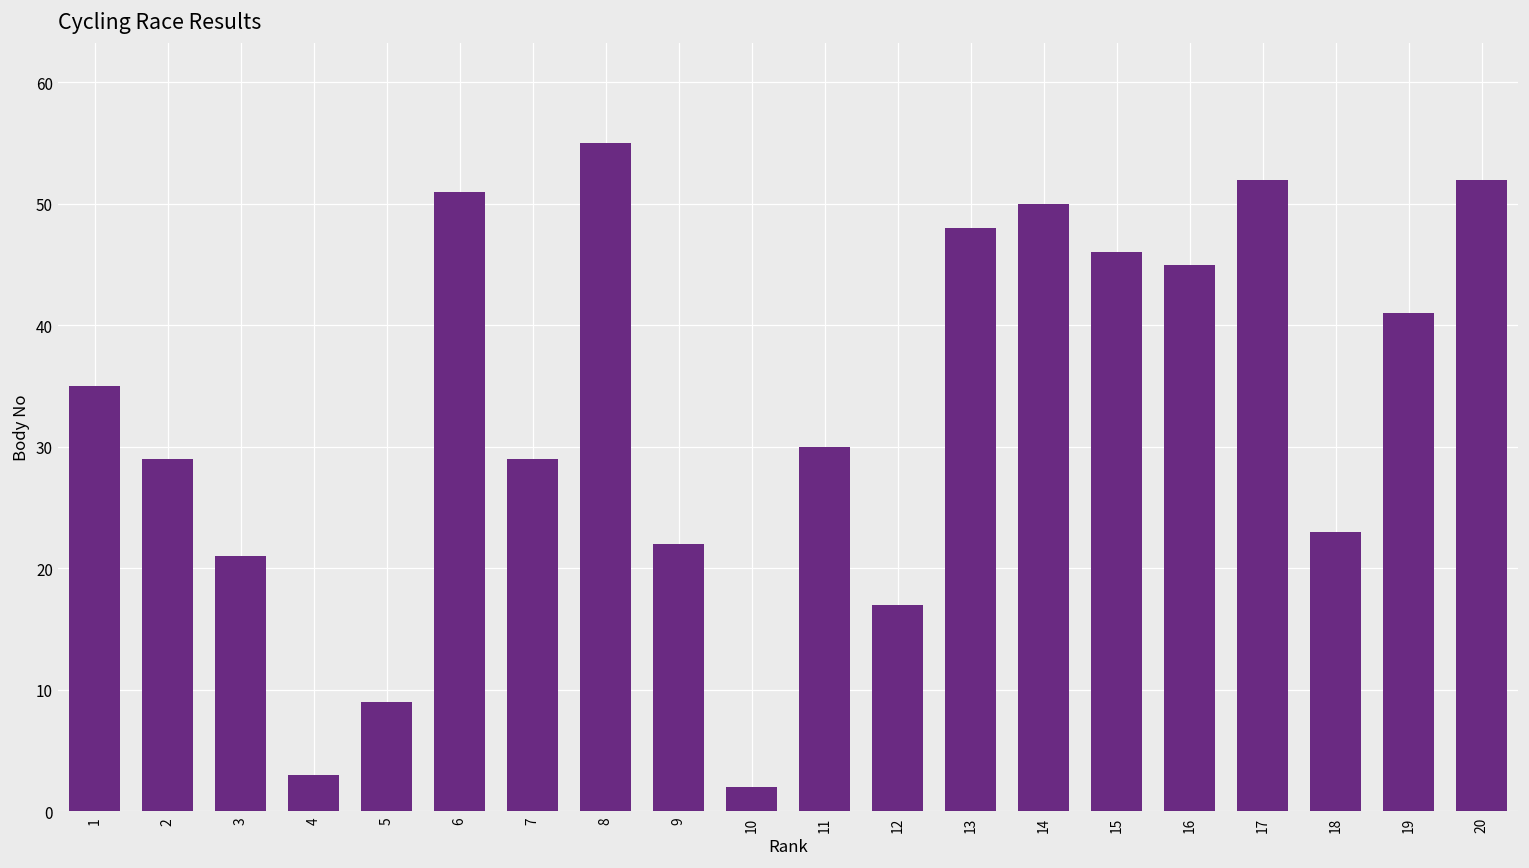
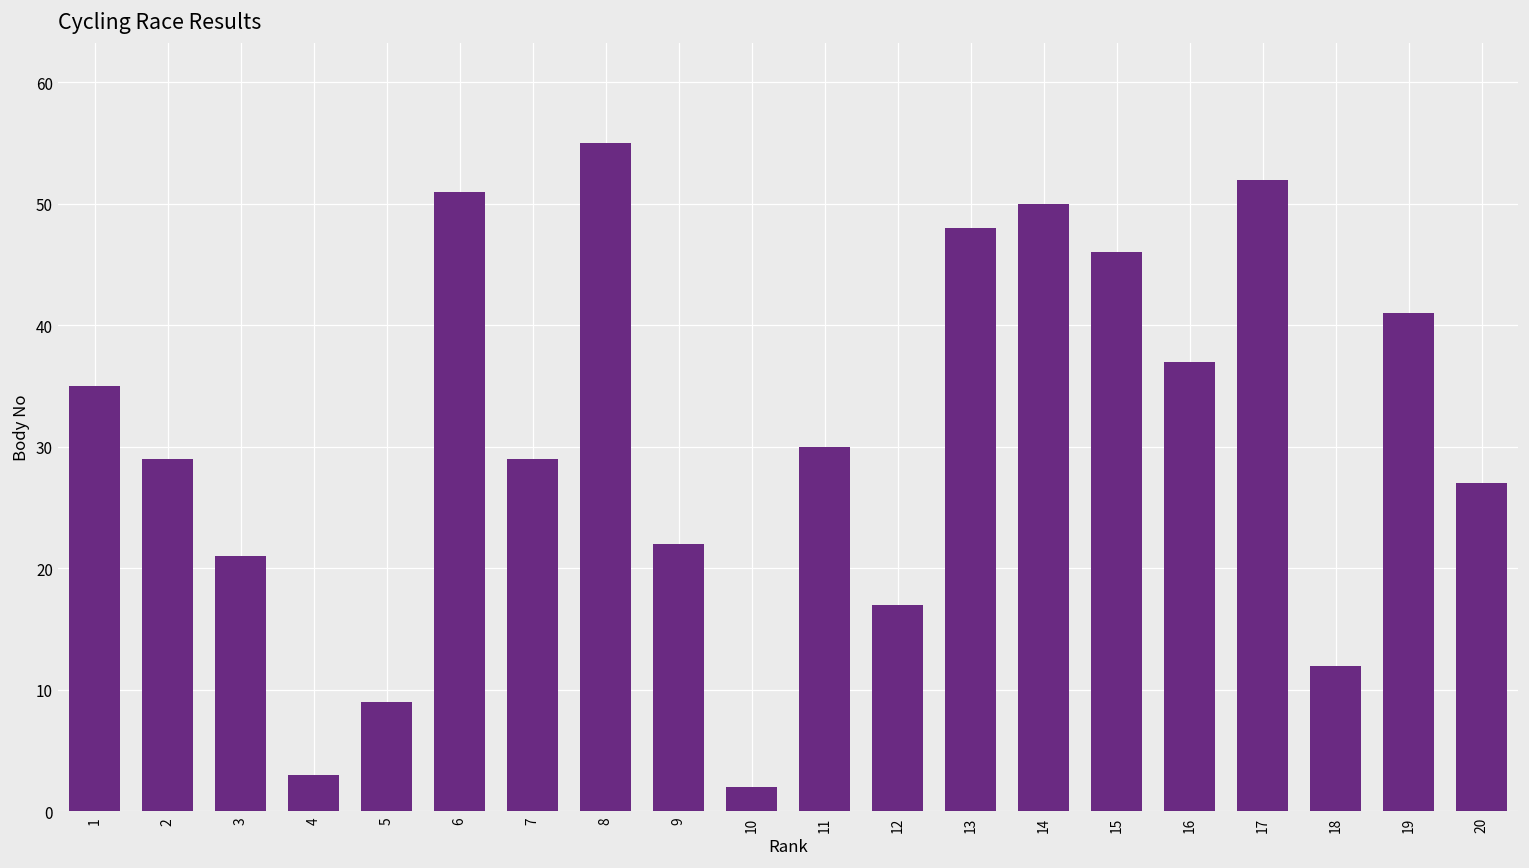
16: 45 -> 37
18: 23 -> 12
20: 52 -> 27
